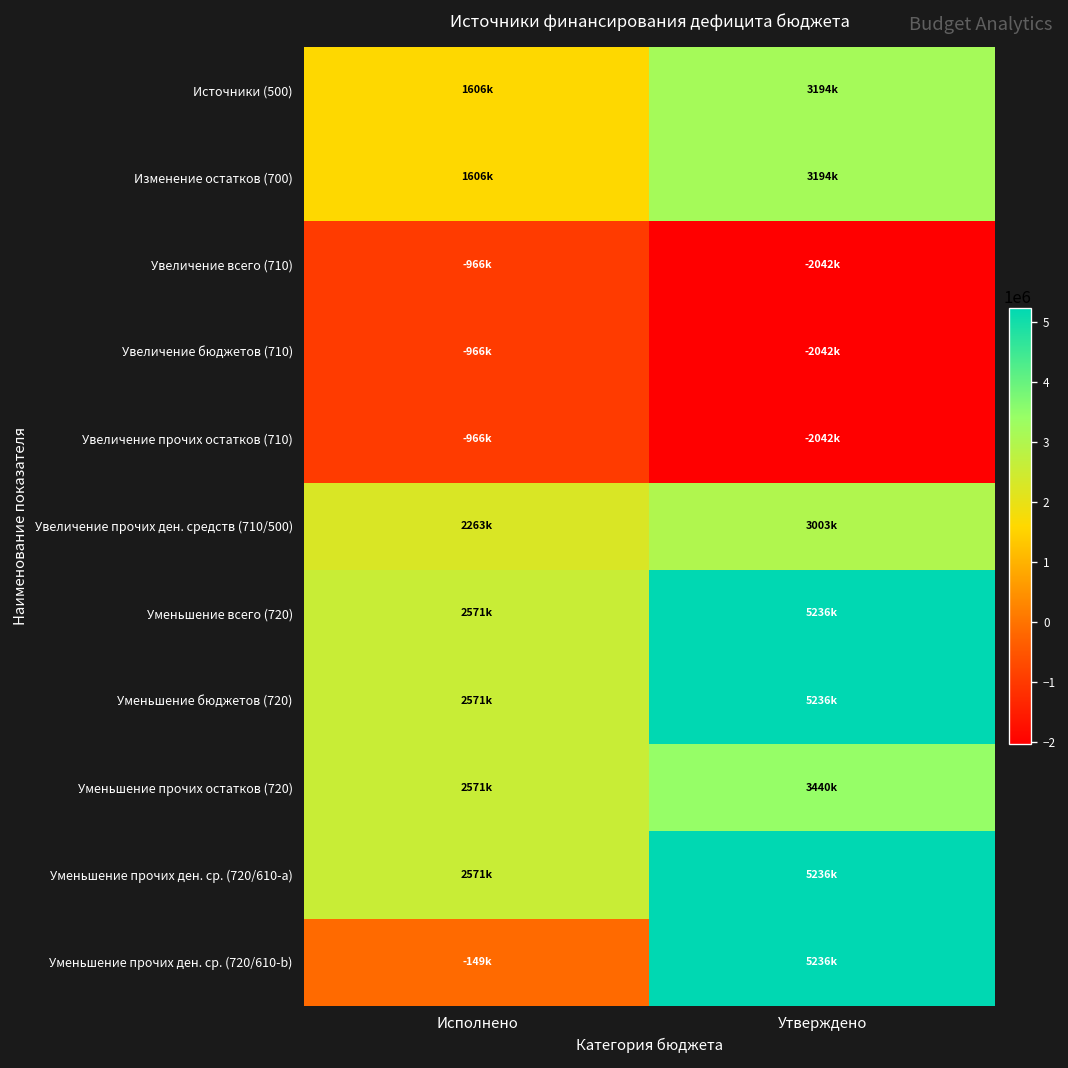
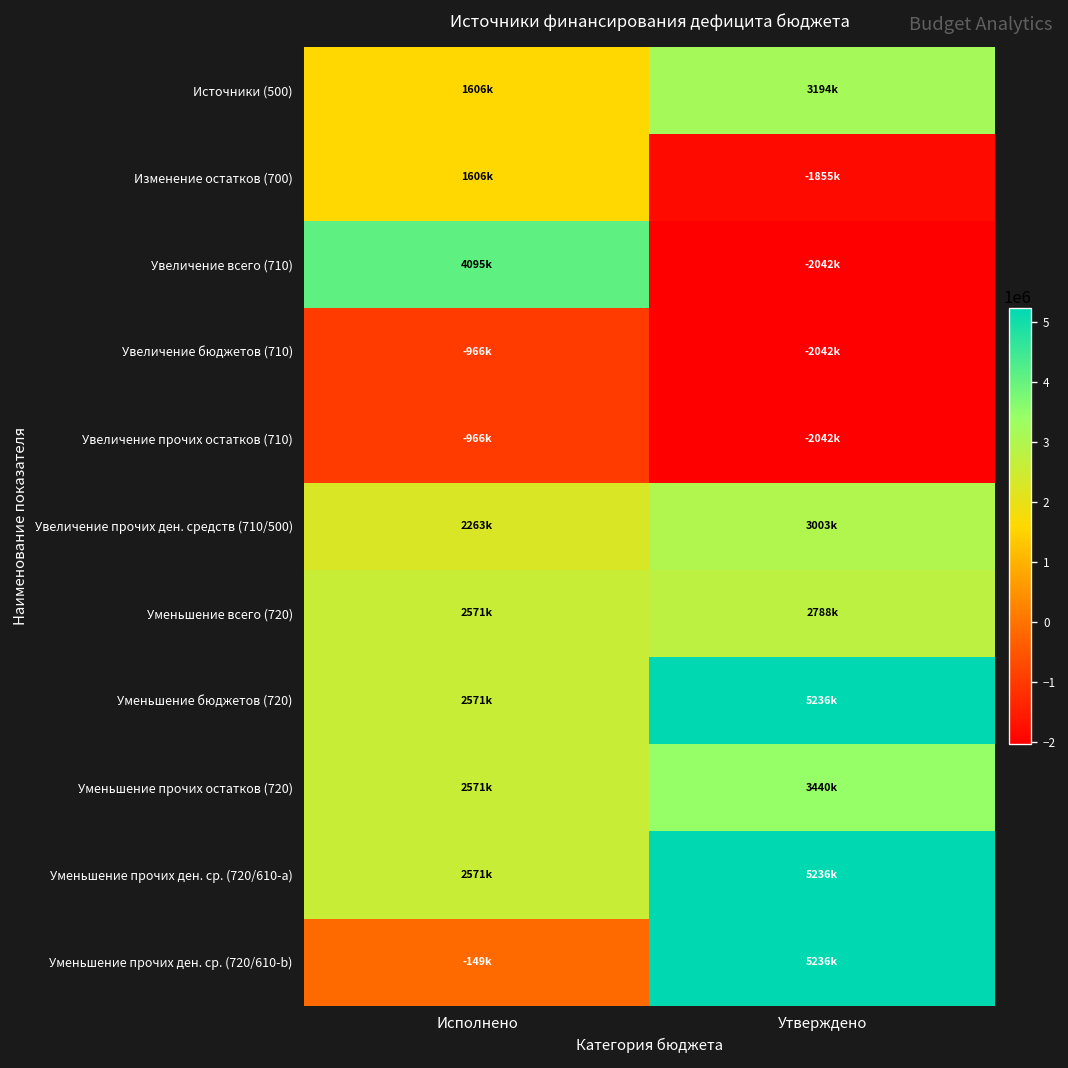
Изменение остатков (700), Утверждено: 3194k -> -1855k
Увеличение всего (710), Исполнено: -966k -> 4095k
Уменьшение всего (720), Утверждено: 5236k -> 2788k
